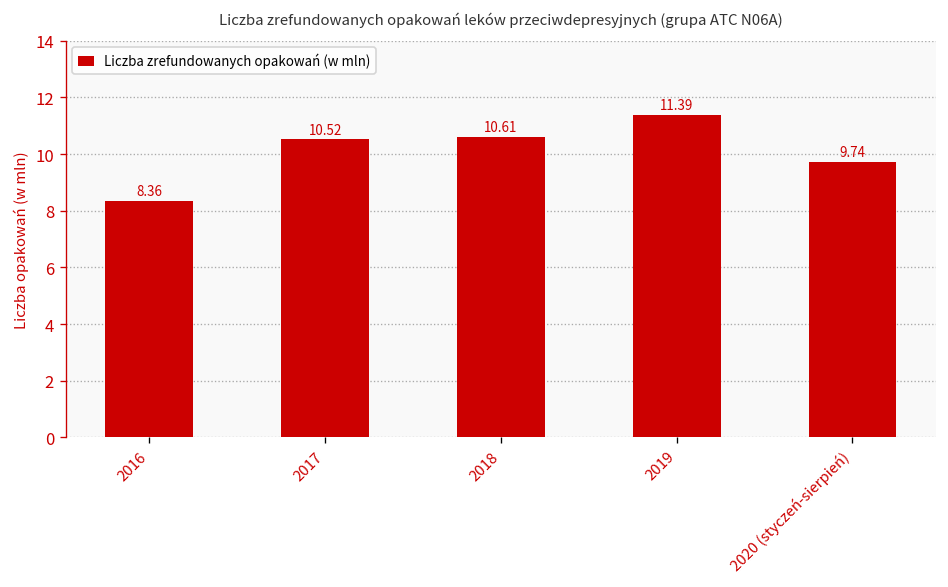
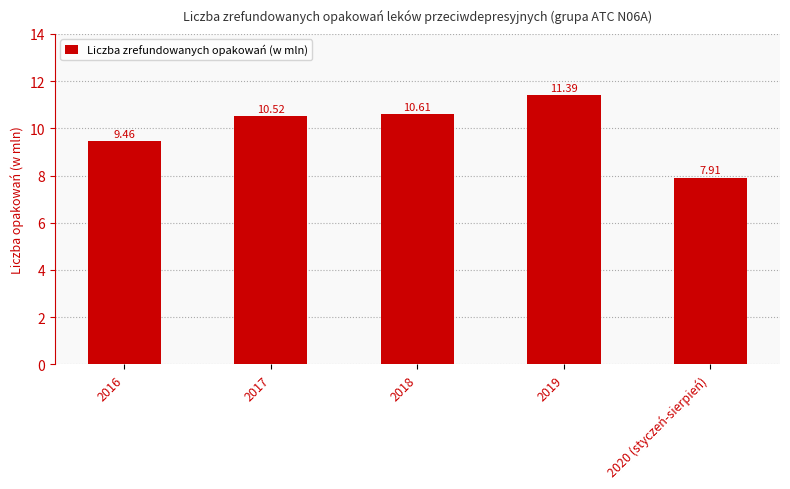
2016: 8.36 -> 9.46
2020 (styczeń-sierpień): 9.74 -> 7.91
